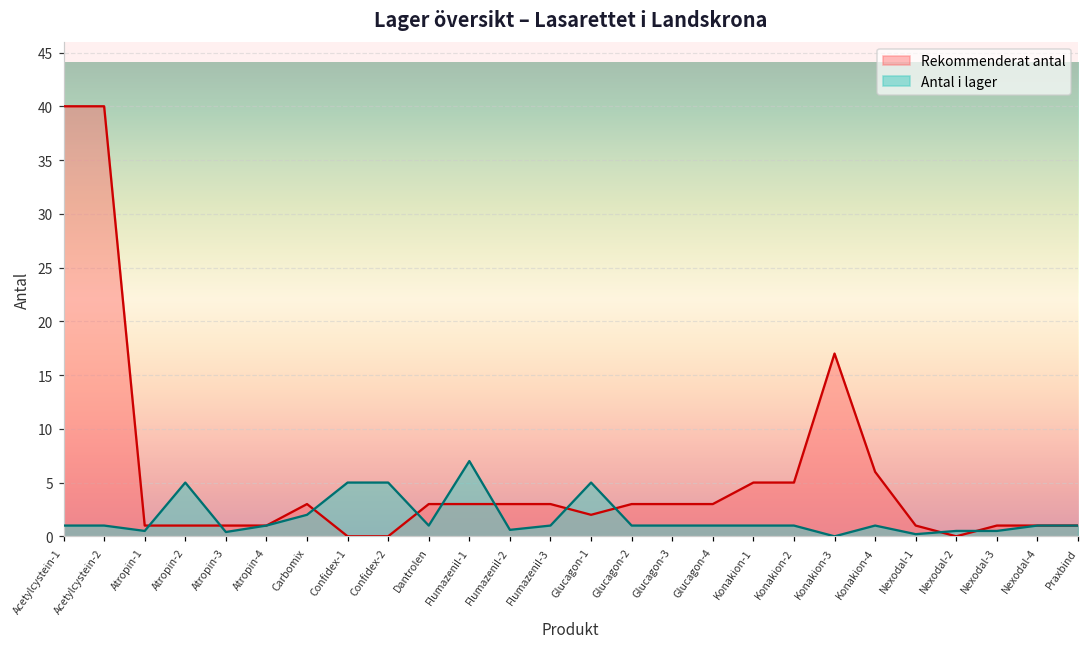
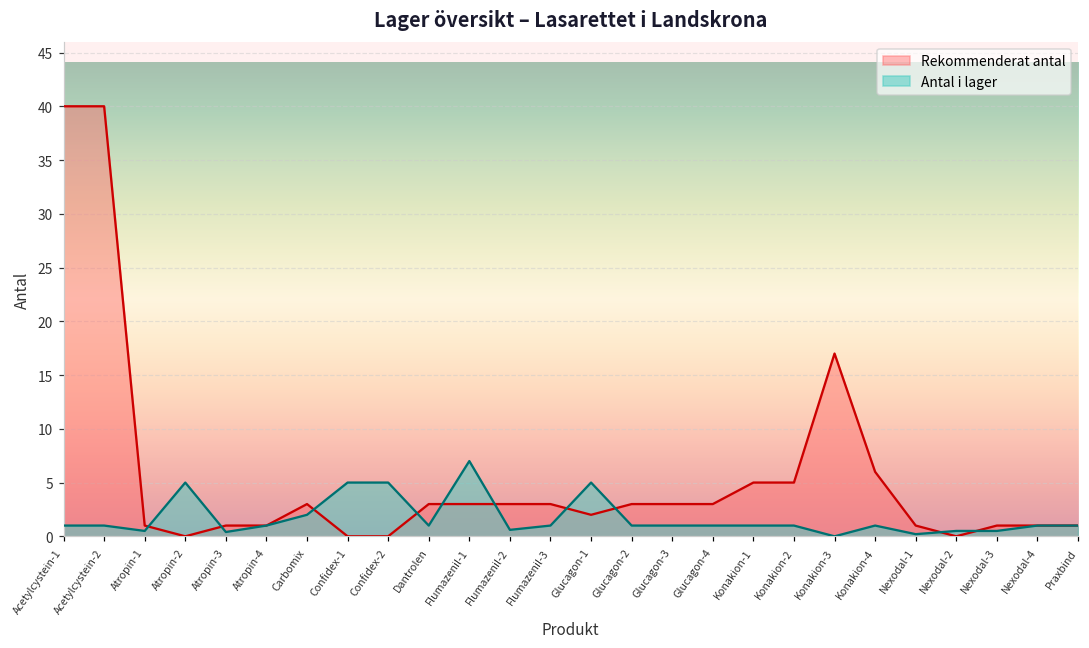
Rekommenderat antal, Atropin-2: 1 -> 0
